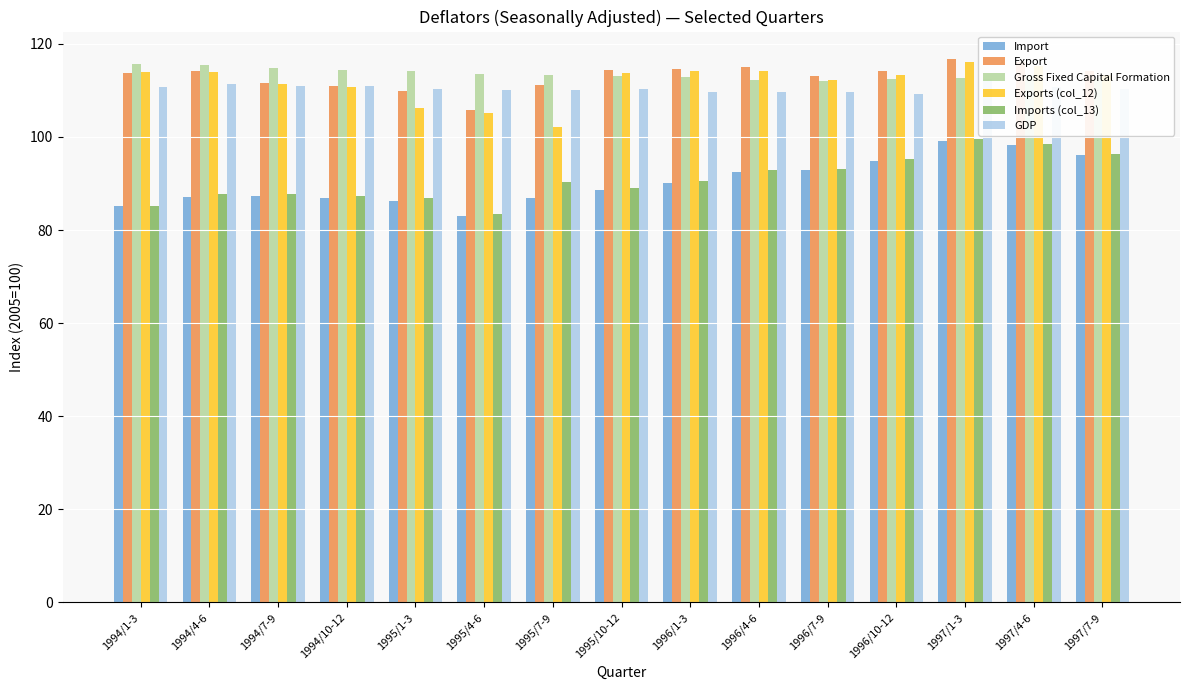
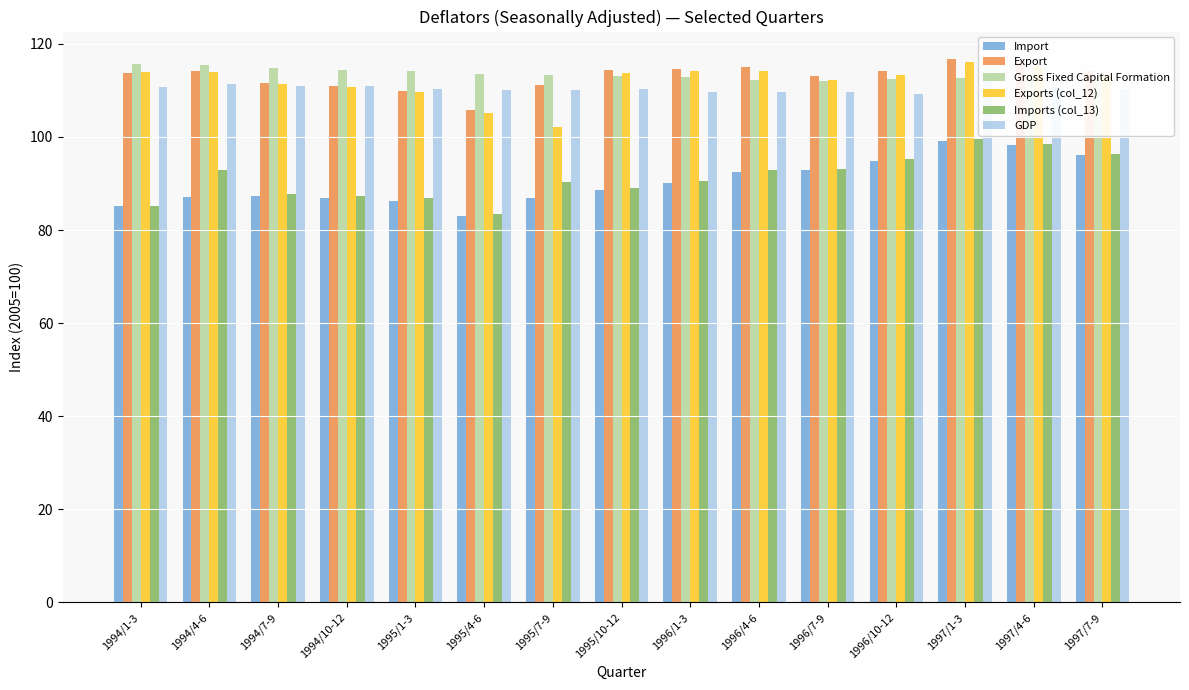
Imports (col_13), 1994/4-6: 88 -> 93
Exports (col_12), 1995/1-3: 106 -> 110
